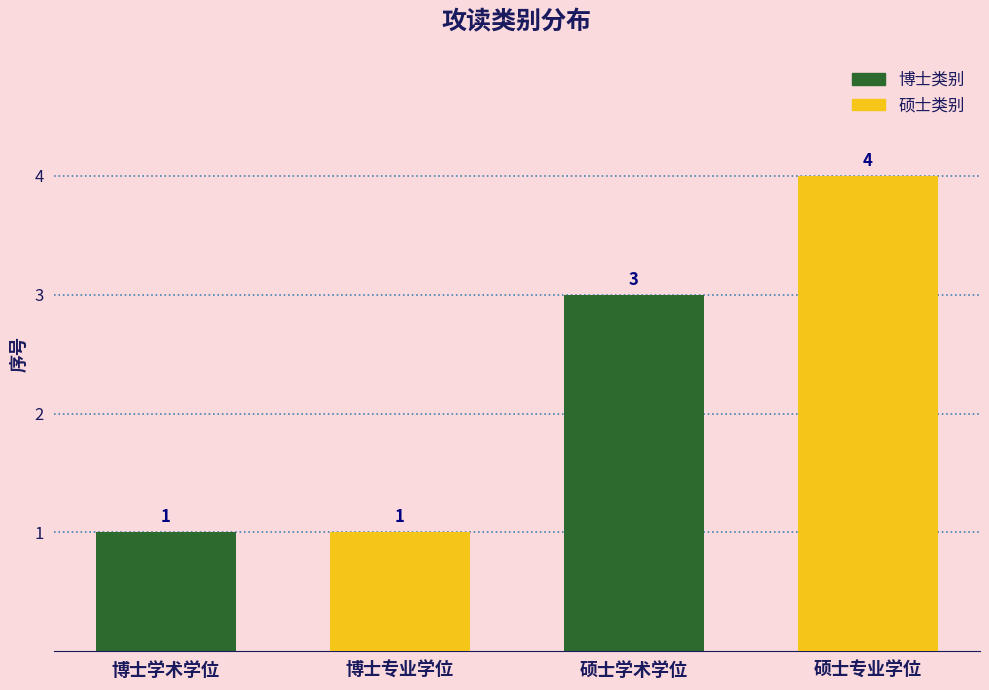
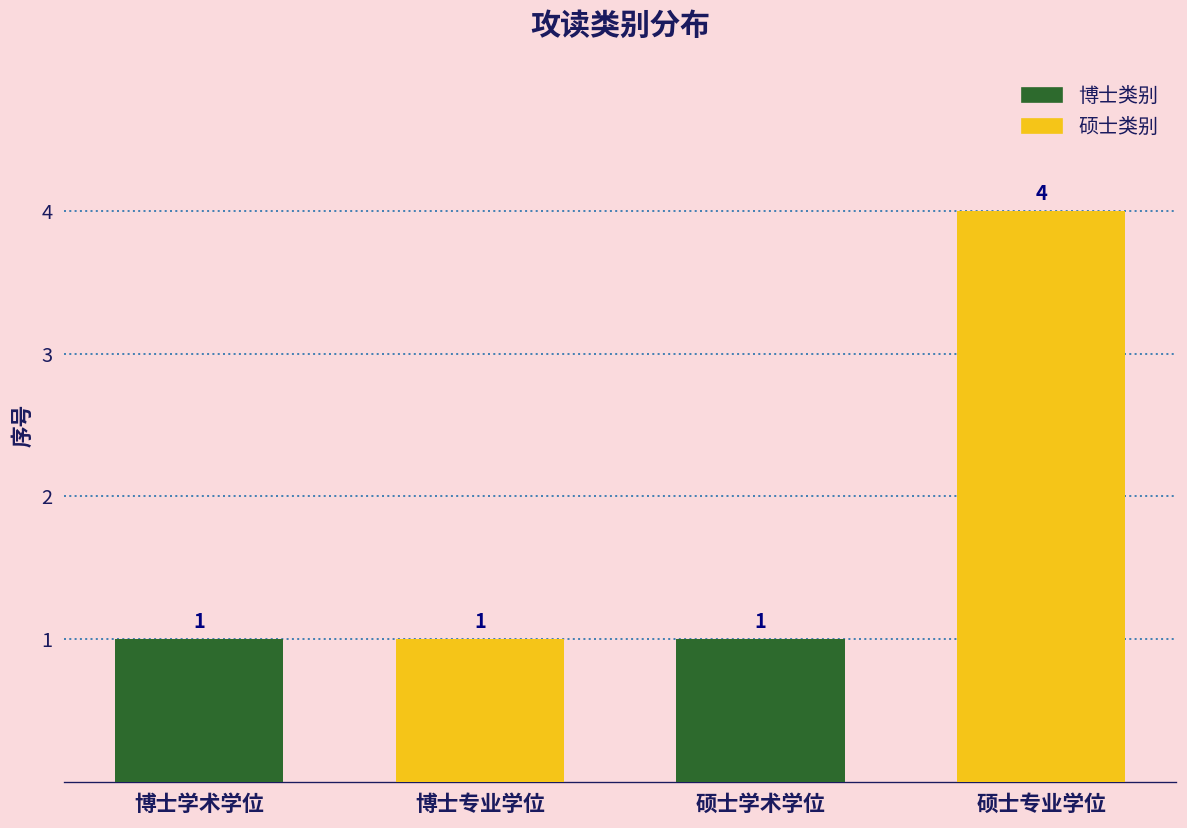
硕士学术学位: 3 -> 1
